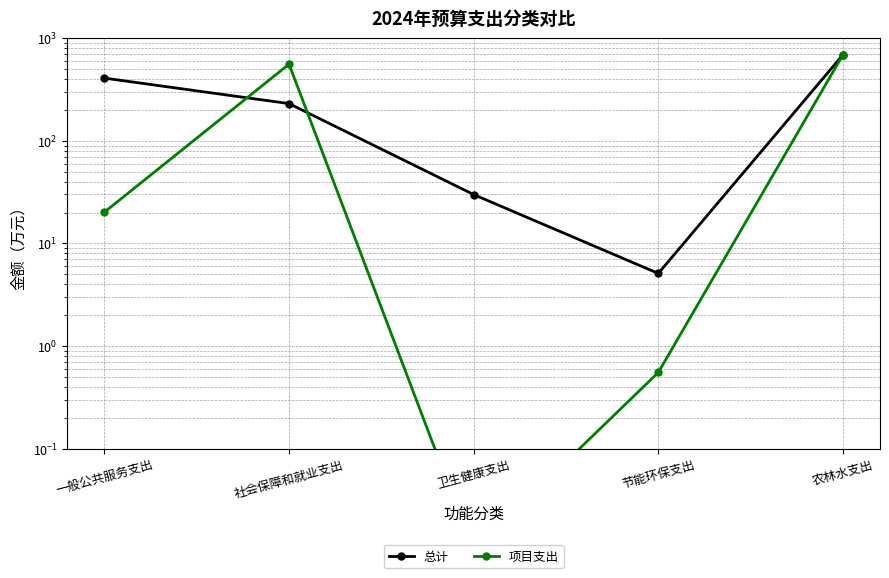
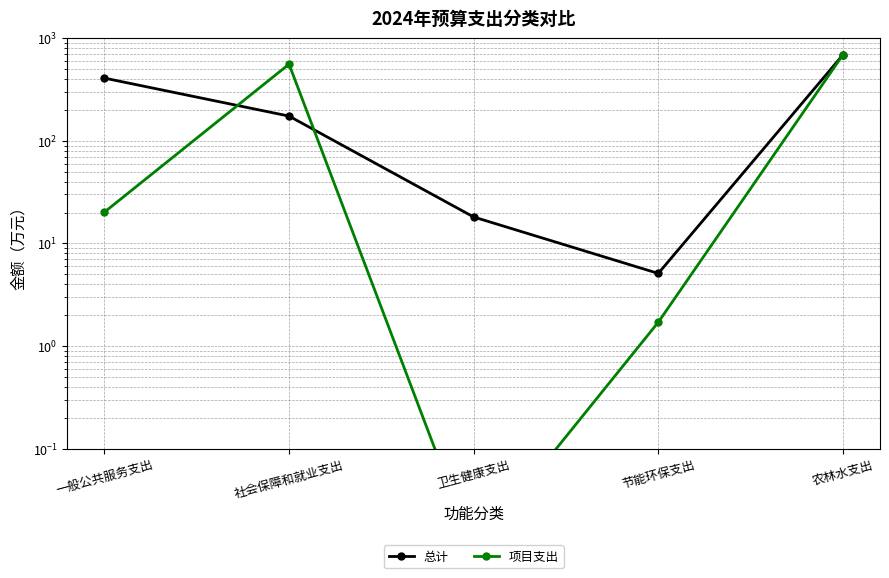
总计, 社会保障和就业支出: 230 -> 170
总计, 卫生健康支出: 30 -> 18
项目支出, 节能环保支出: 0.6 -> 1.7
